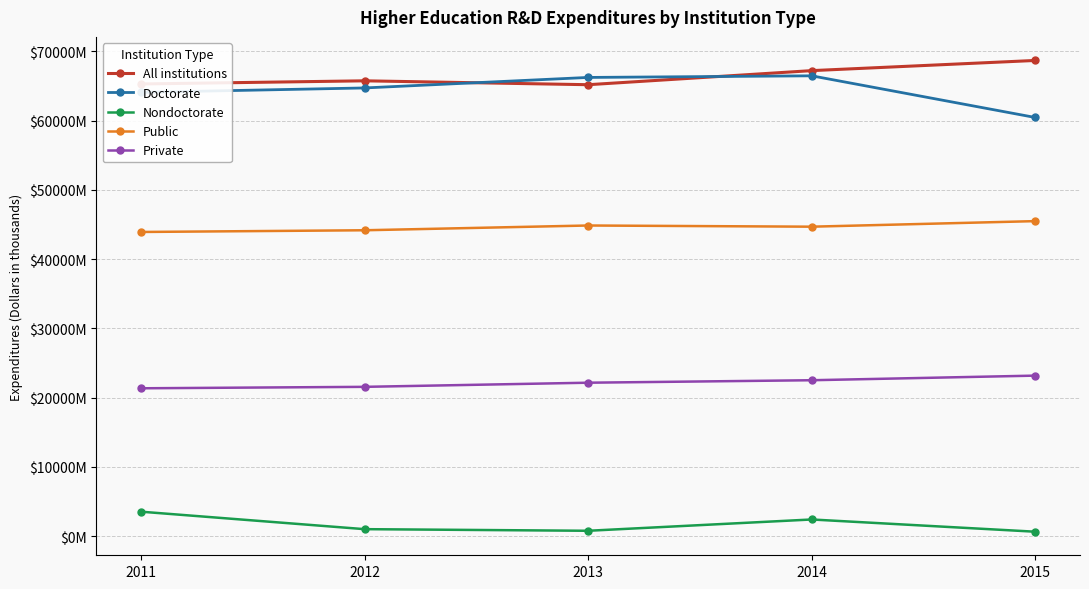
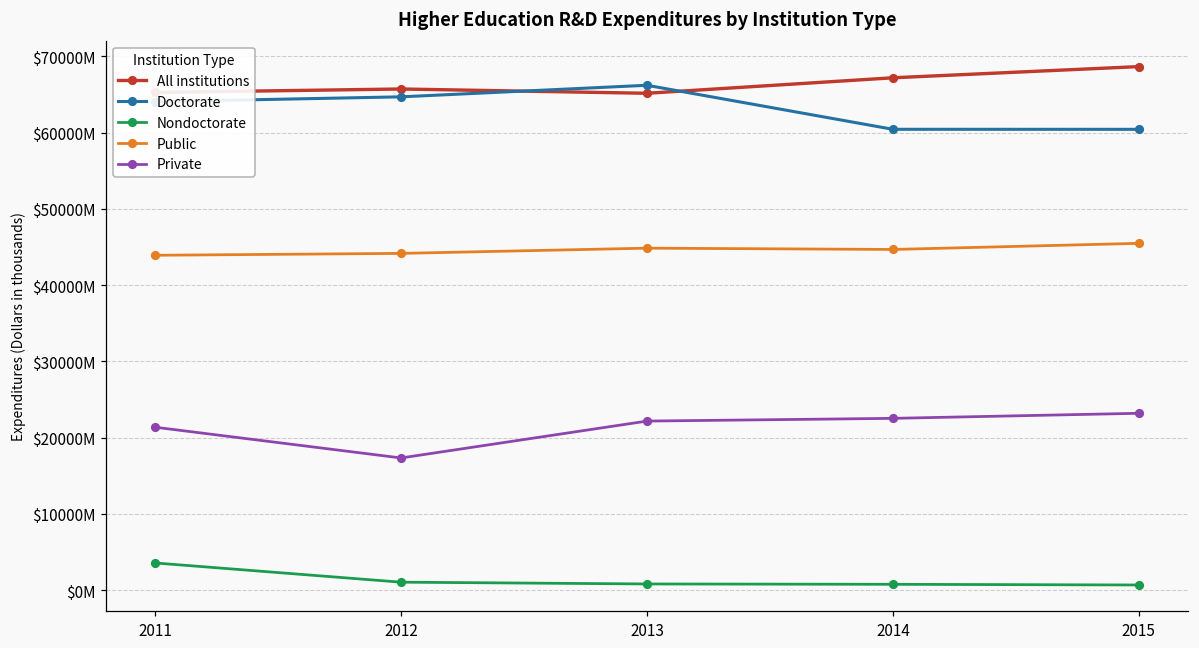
Private, 2012: $22000000000 -> $17000000000
Doctorate, 2014: $66000000000 -> $60000000000
Nondoctorate, 2014: $2000000000 -> $1000000000
